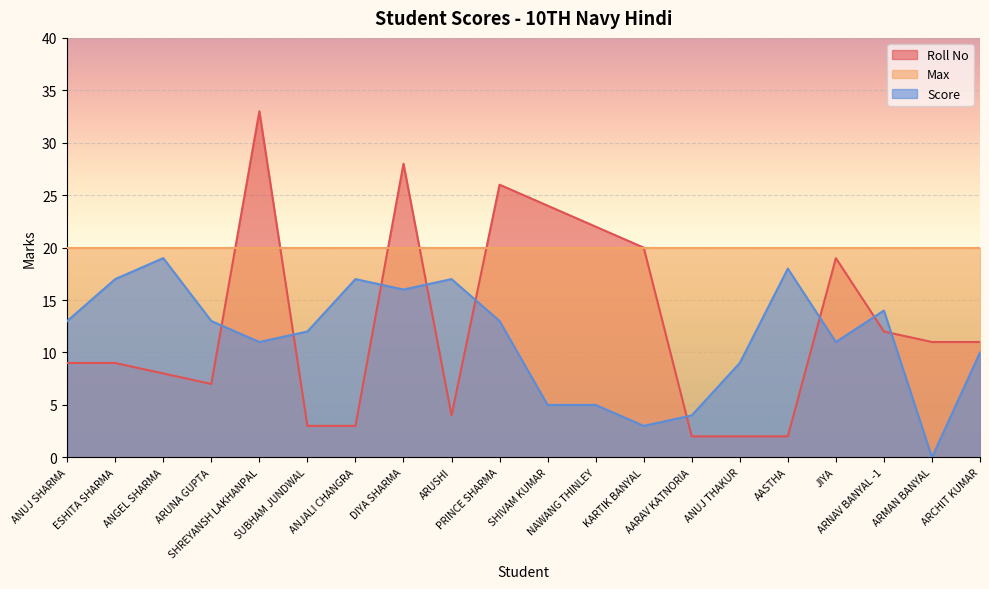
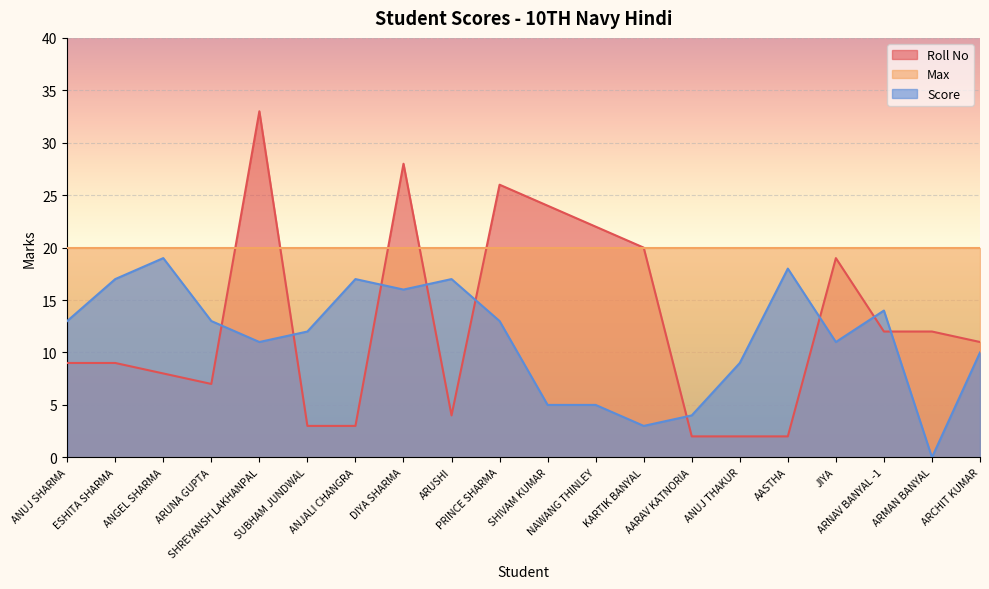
Roll No, ARMAN BANYAL: 11 -> 12
